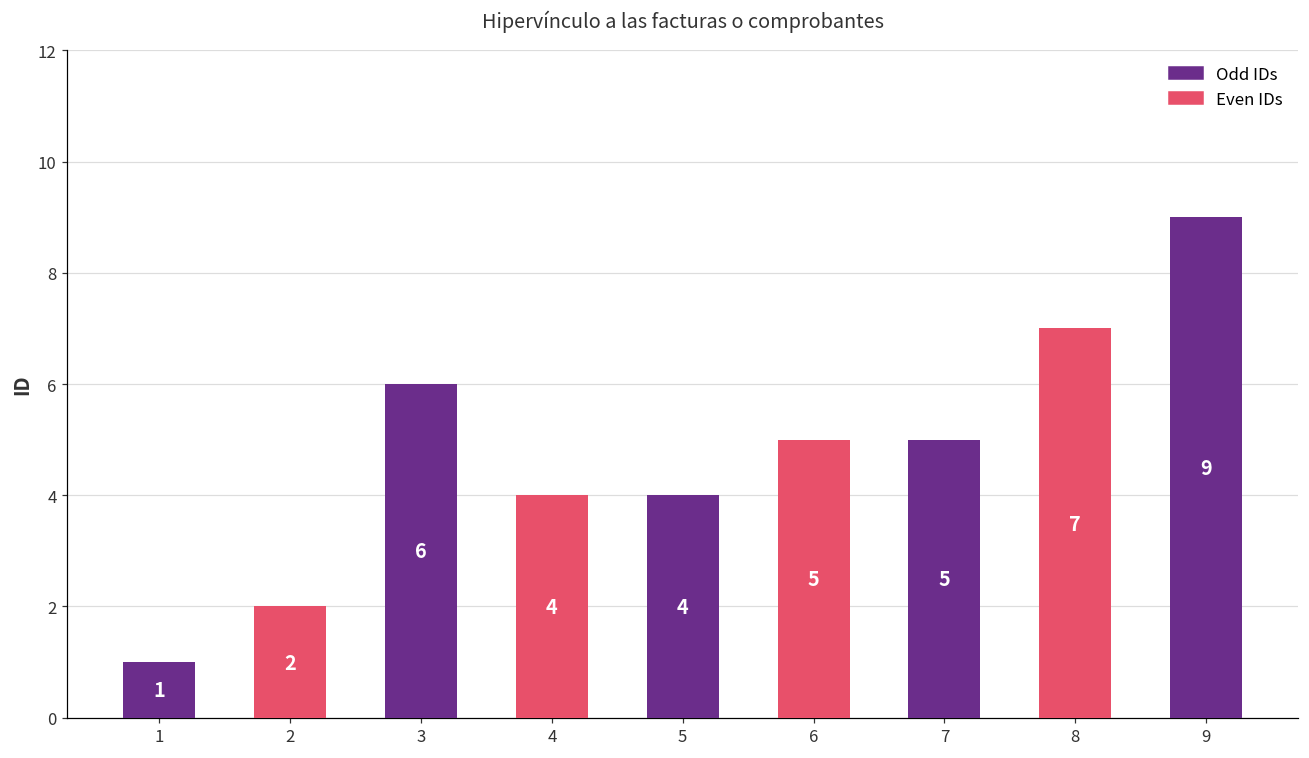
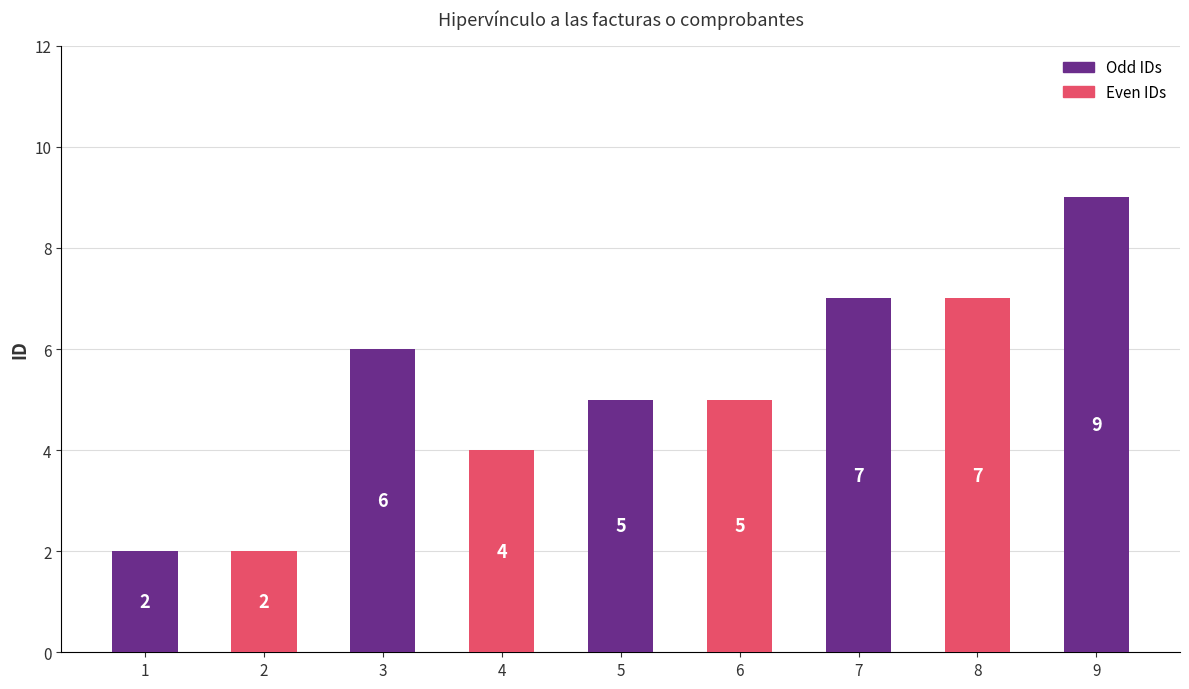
1: 1 -> 2
5: 4 -> 5
7: 5 -> 7
